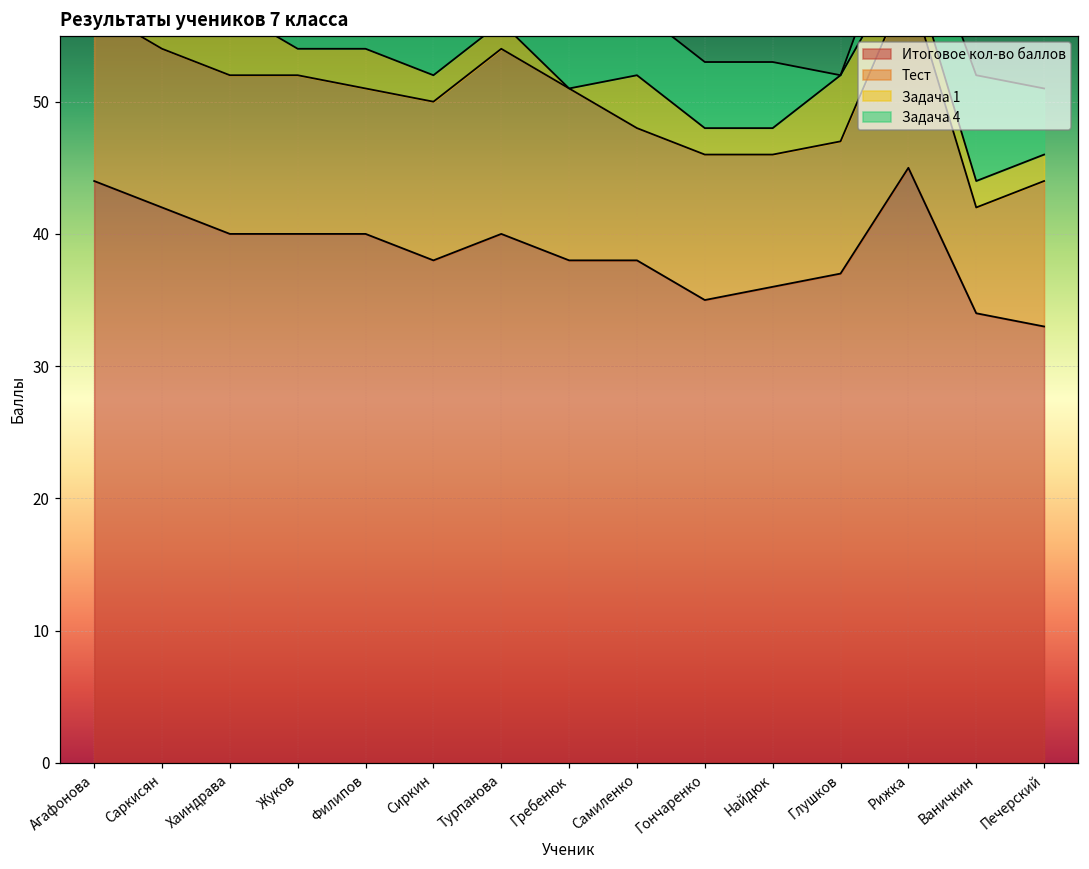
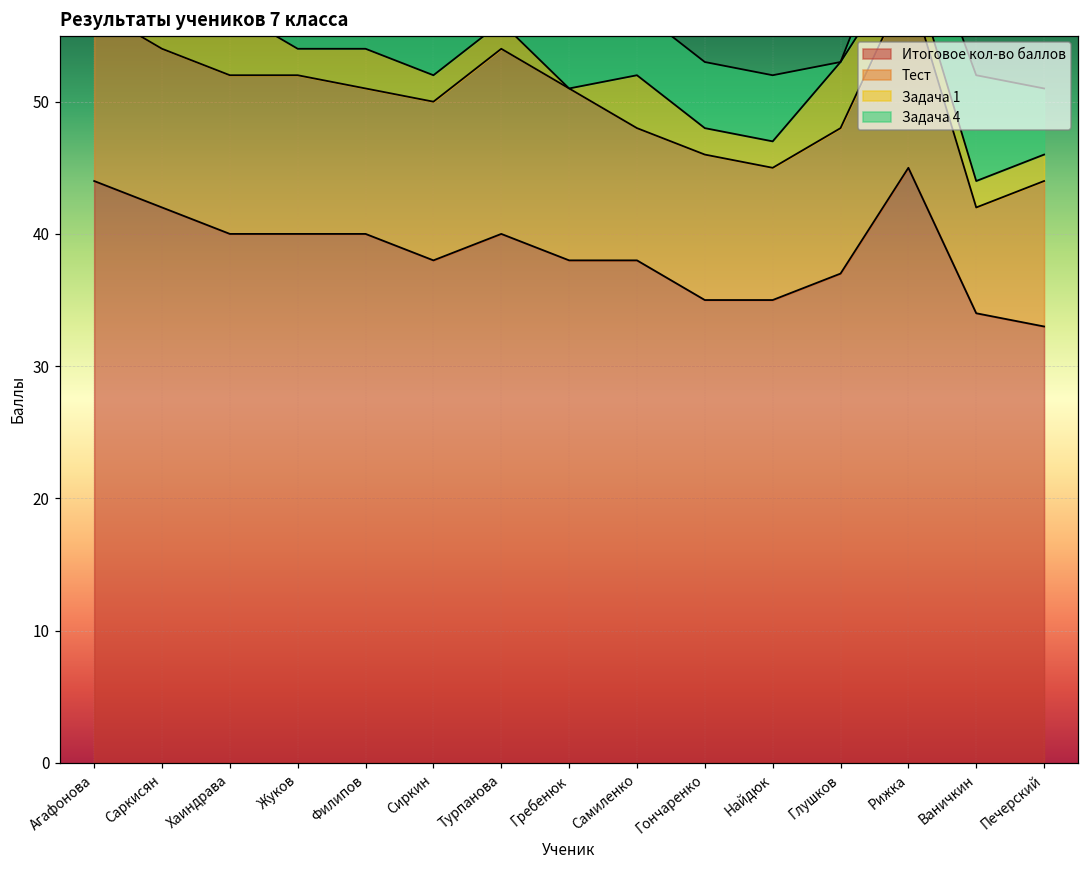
Итоговое кол-во баллов, Найдюк: 36 -> 35
Тест, Глушков: 10 -> 11
